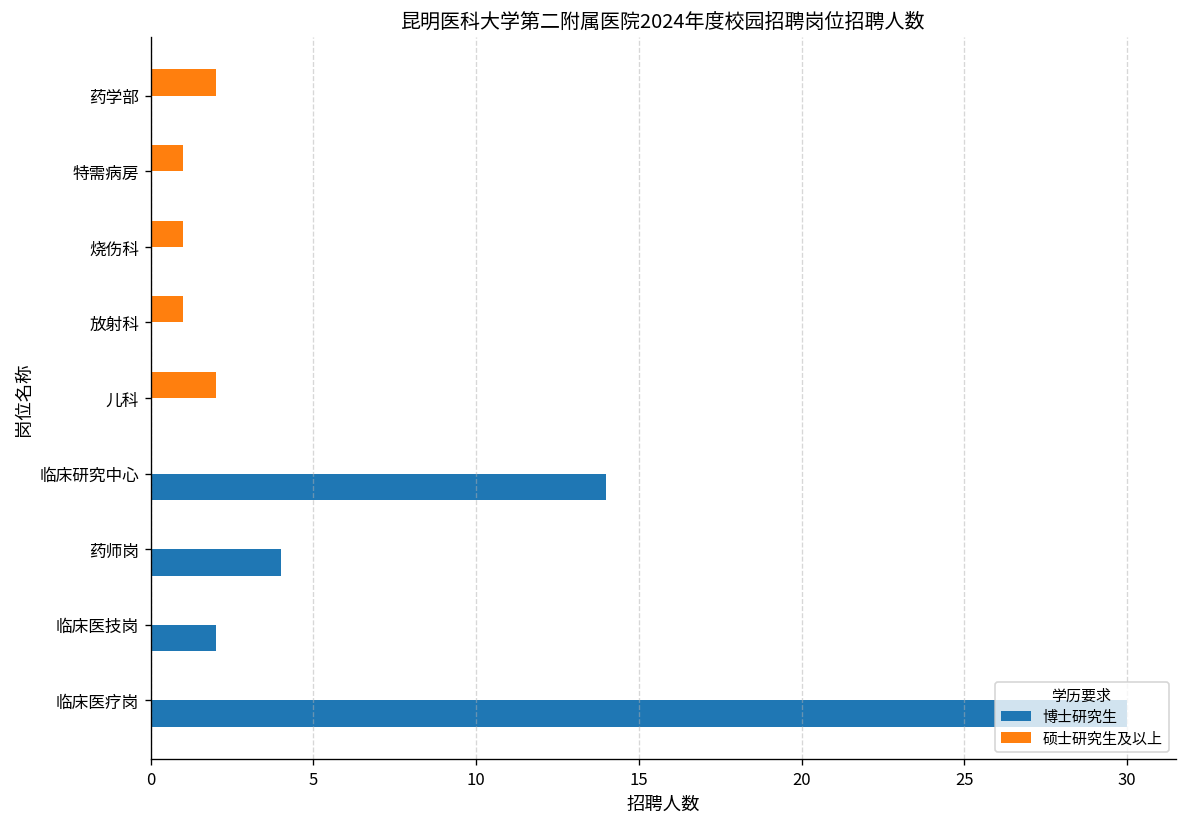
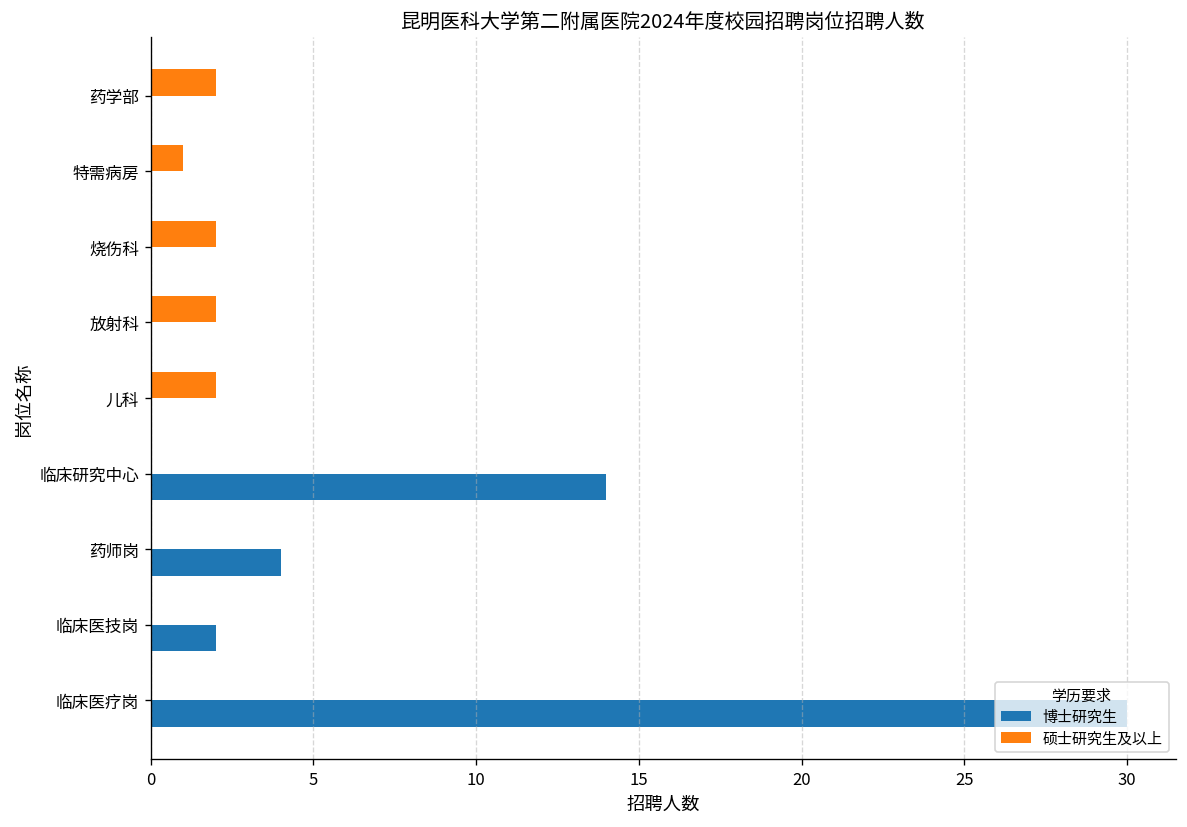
硕士研究生及以上, 烧伤科: 1 -> 2
硕士研究生及以上, 放射科: 1 -> 2
